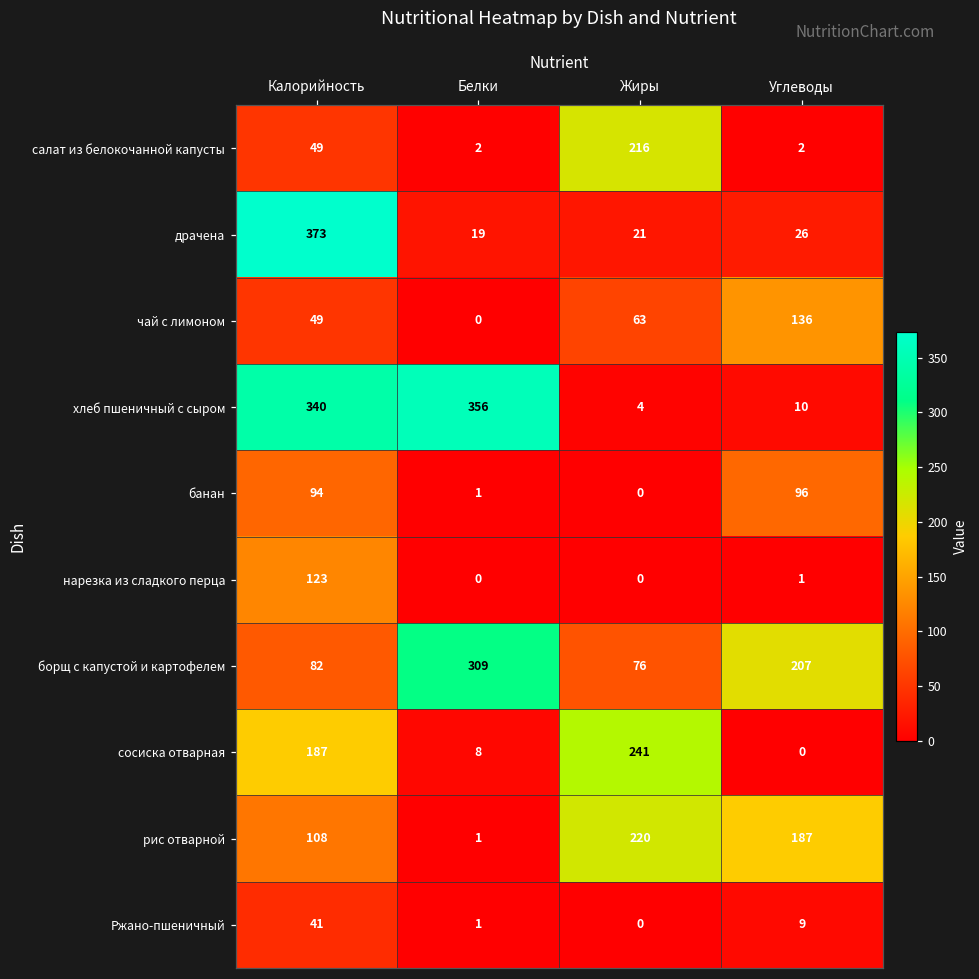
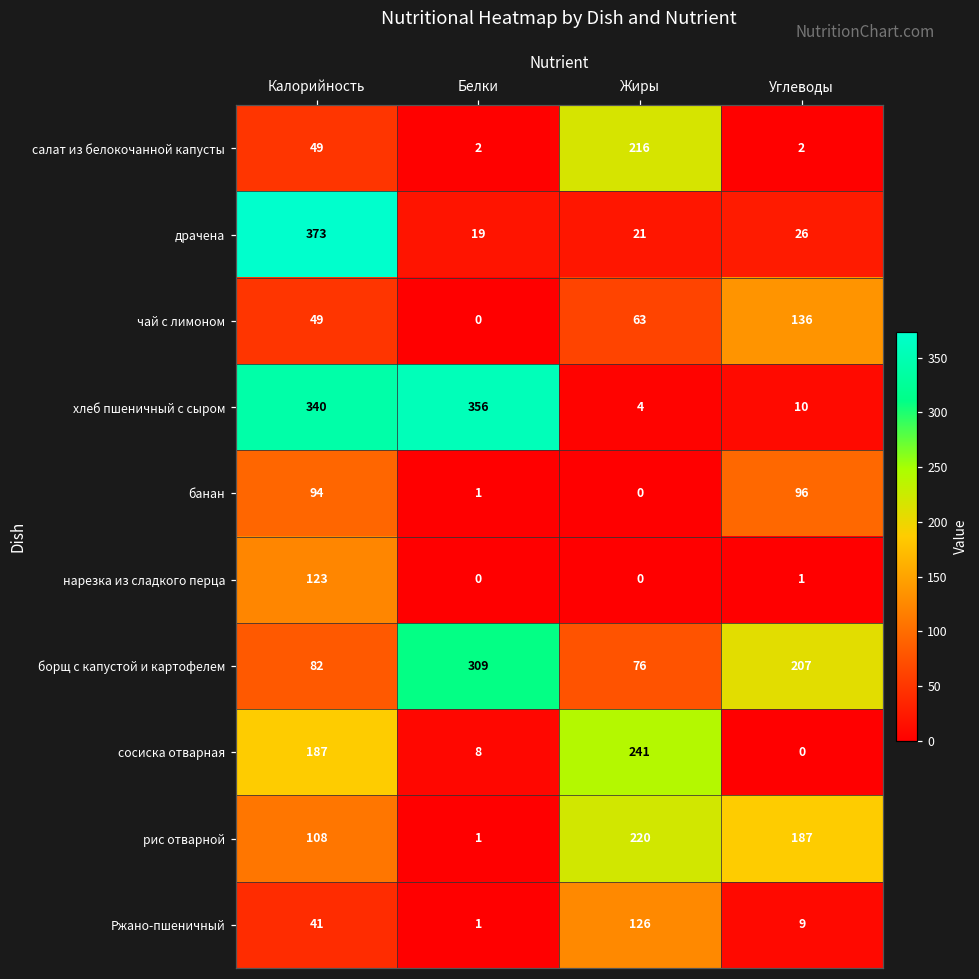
Ржано-пшеничный, Жиры: 0 -> 126
